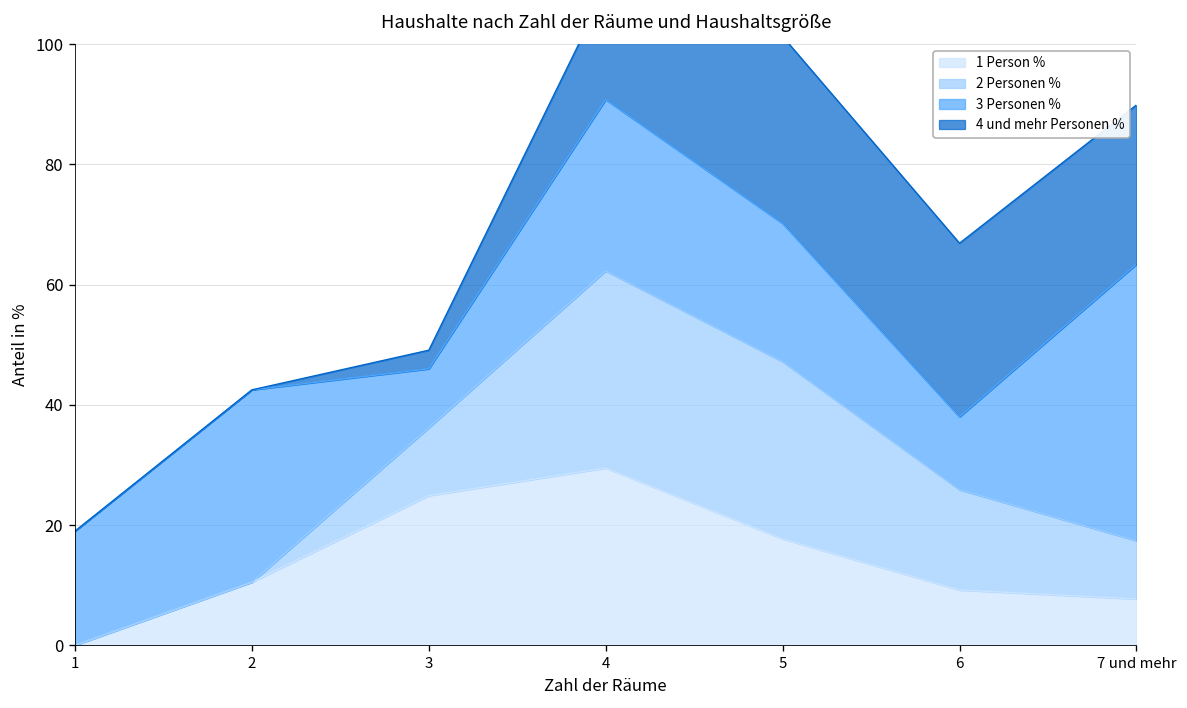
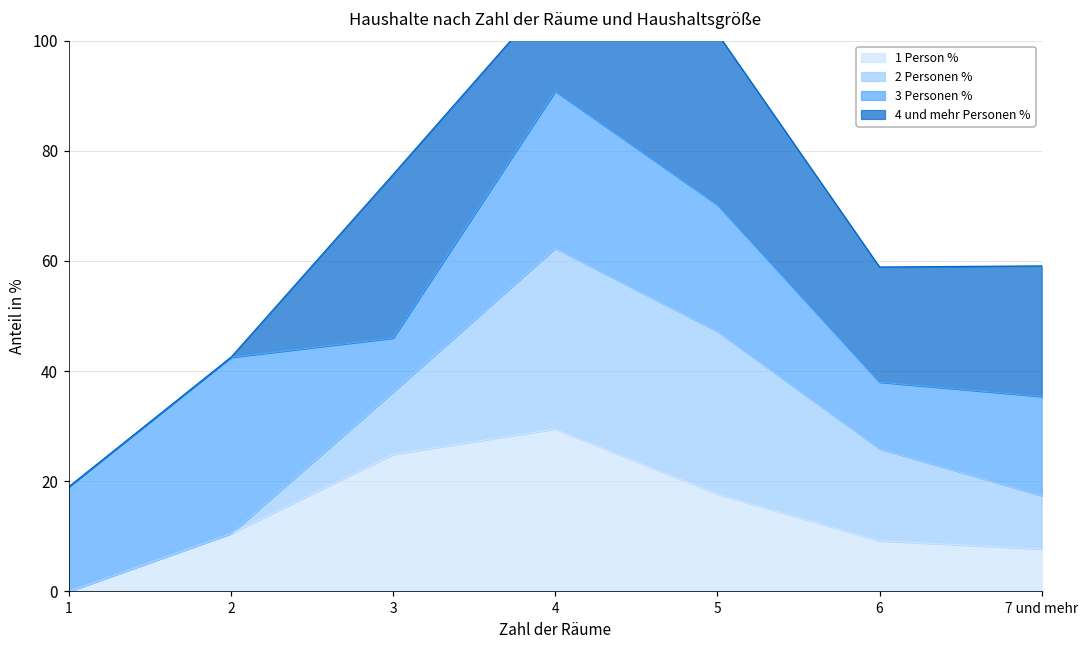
4 und mehr Personen %, 3: 3 -> 30
4 und mehr Personen %, 6: 29 -> 21
3 Personen %, 7 und mehr: 46 -> 18
4 und mehr Personen %, 7 und mehr: 27 -> 24
